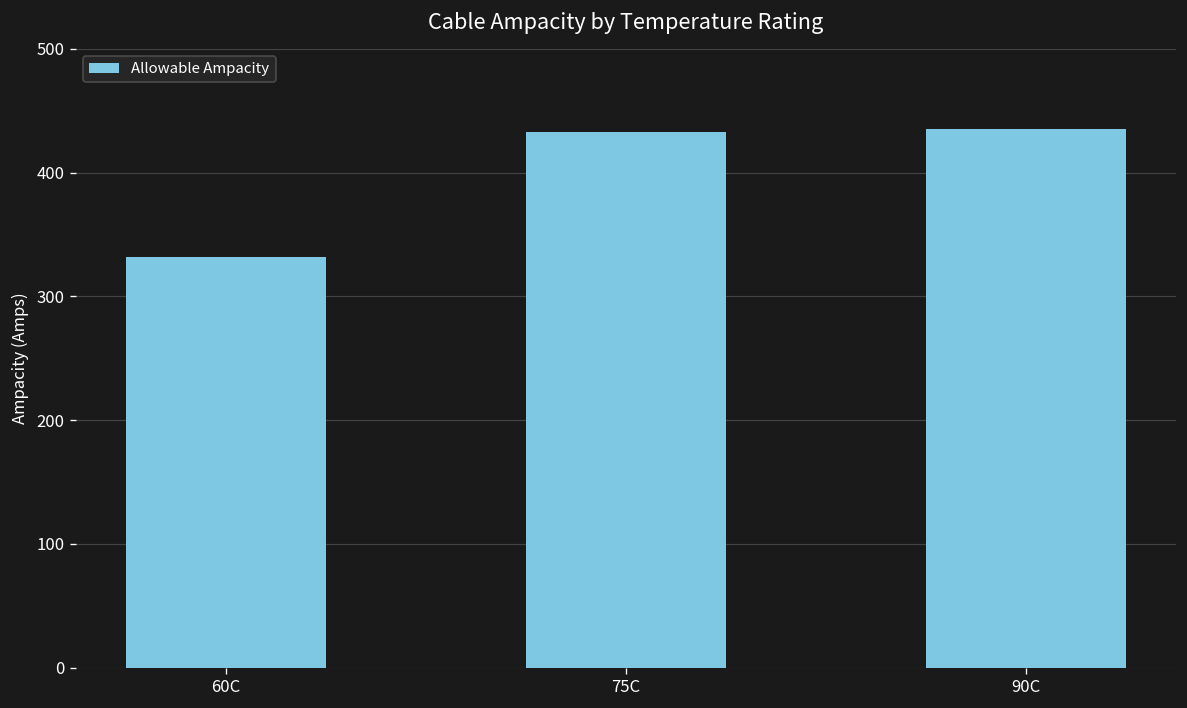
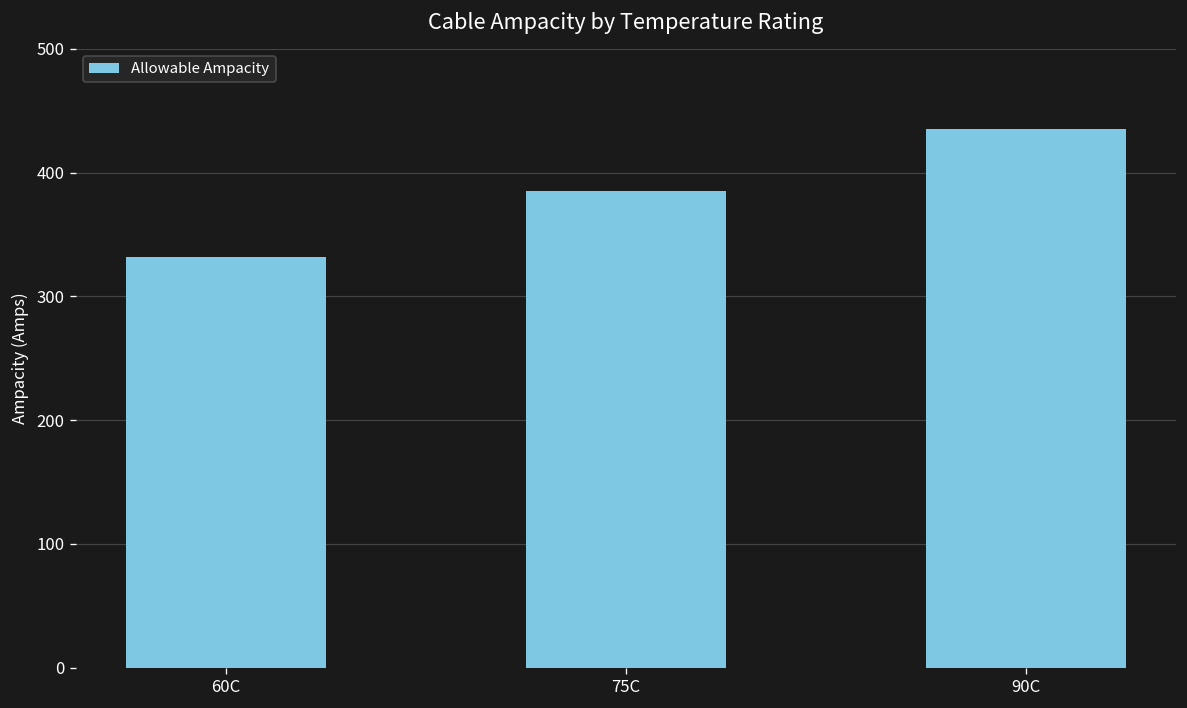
75C: 433 -> 385
